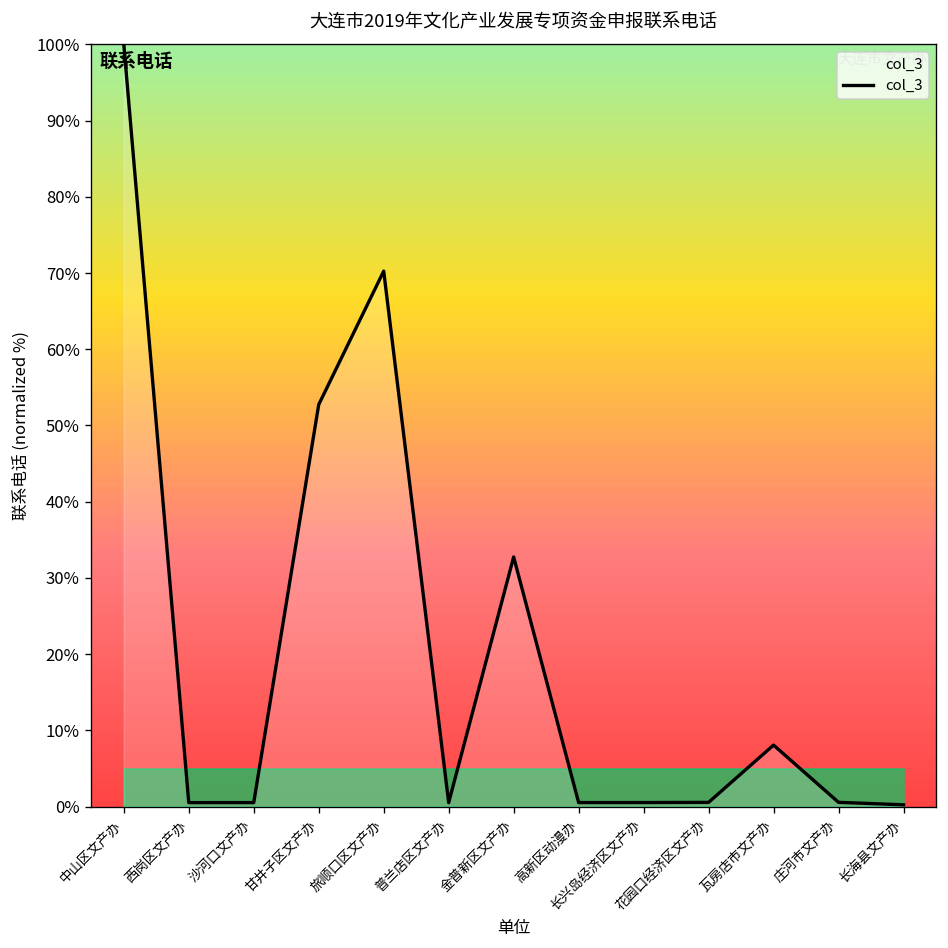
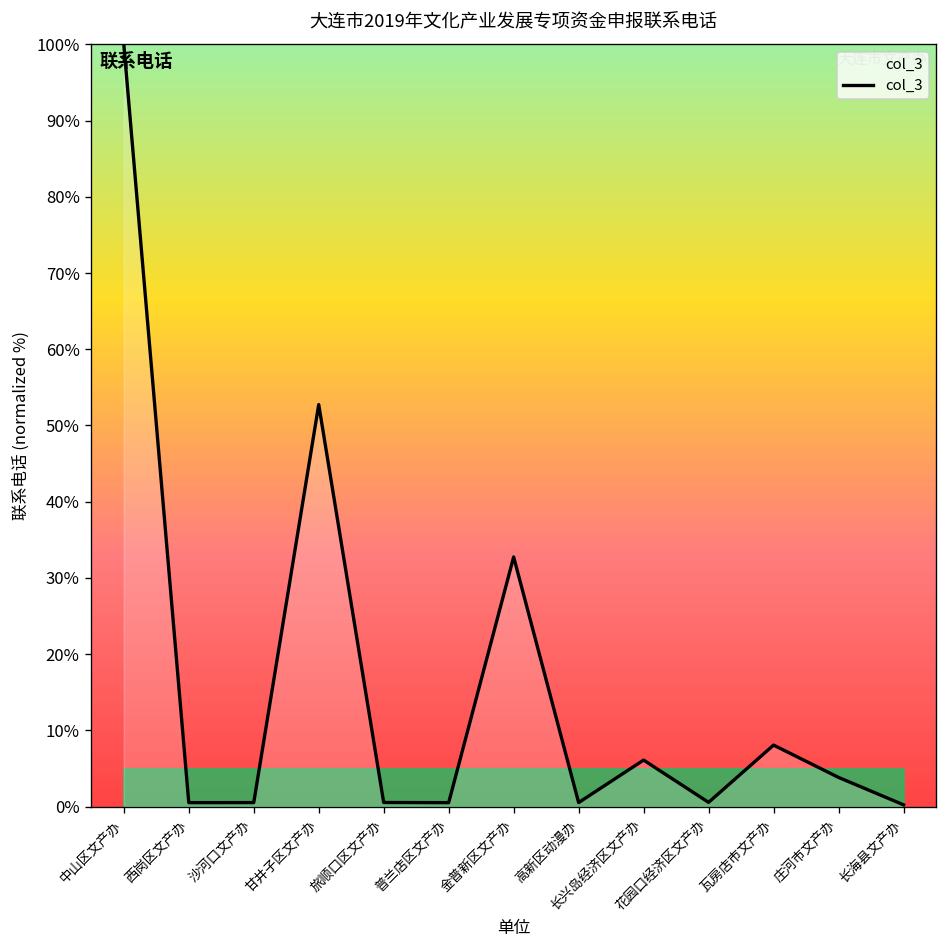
col_3, 旅顺口区文产办: 70% -> 1%
col_3, 长兴岛经济区文产办: 1% -> 6%
col_3, 庄河市文产办: 1% -> 4%
